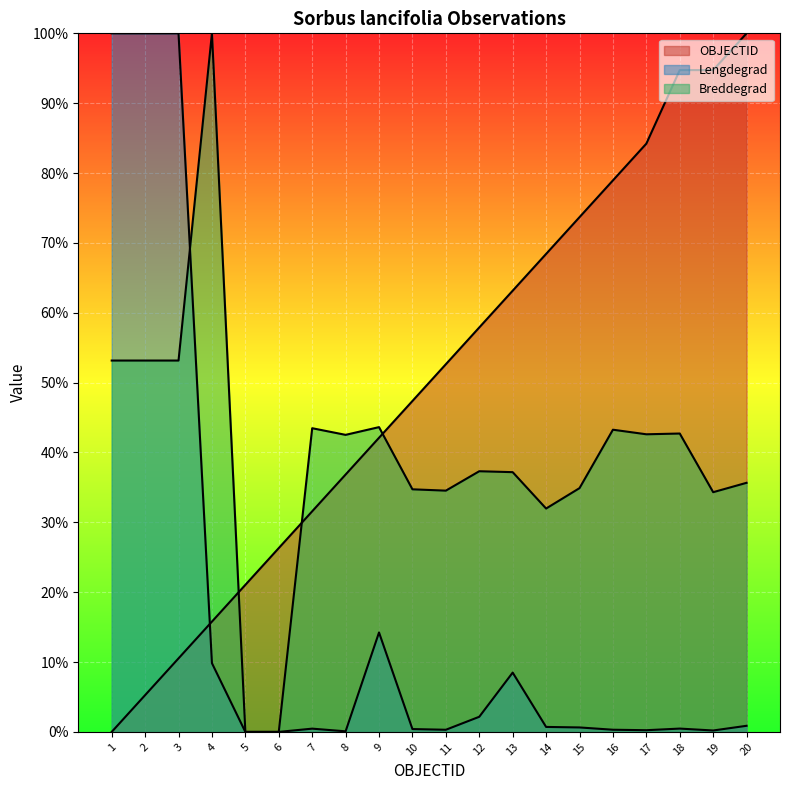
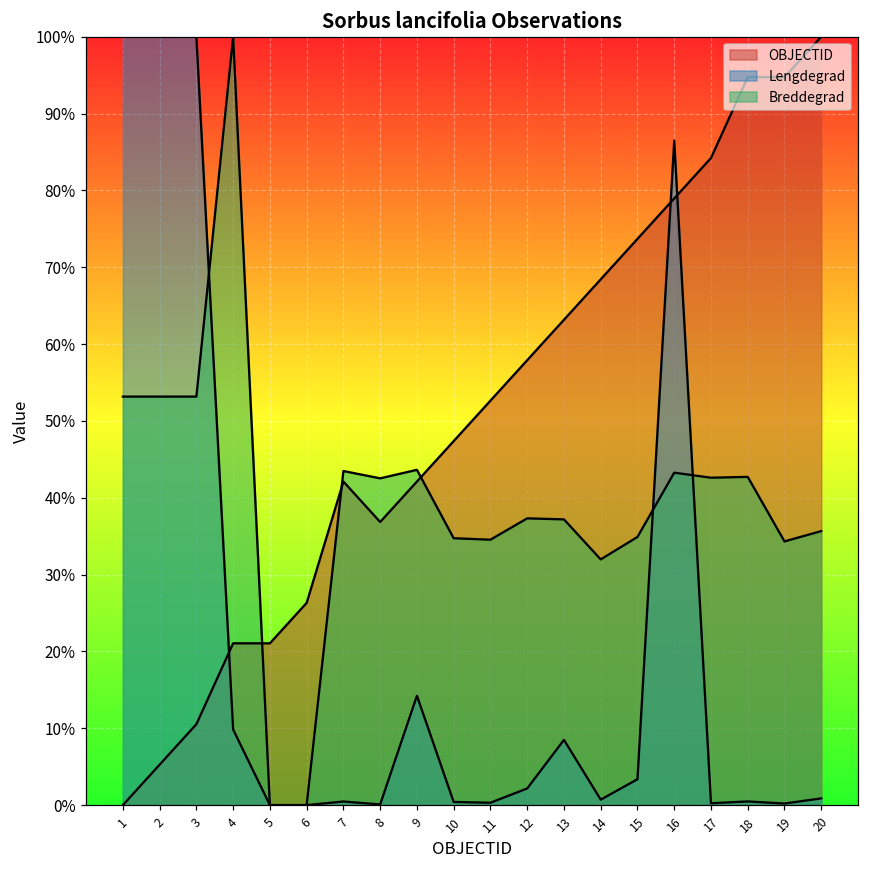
OBJECTID, 4: 16% -> 21%
OBJECTID, 7: 32% -> 42%
Lengdegrad, 15: 1% -> 3%
Lengdegrad, 16: 0% -> 86%
